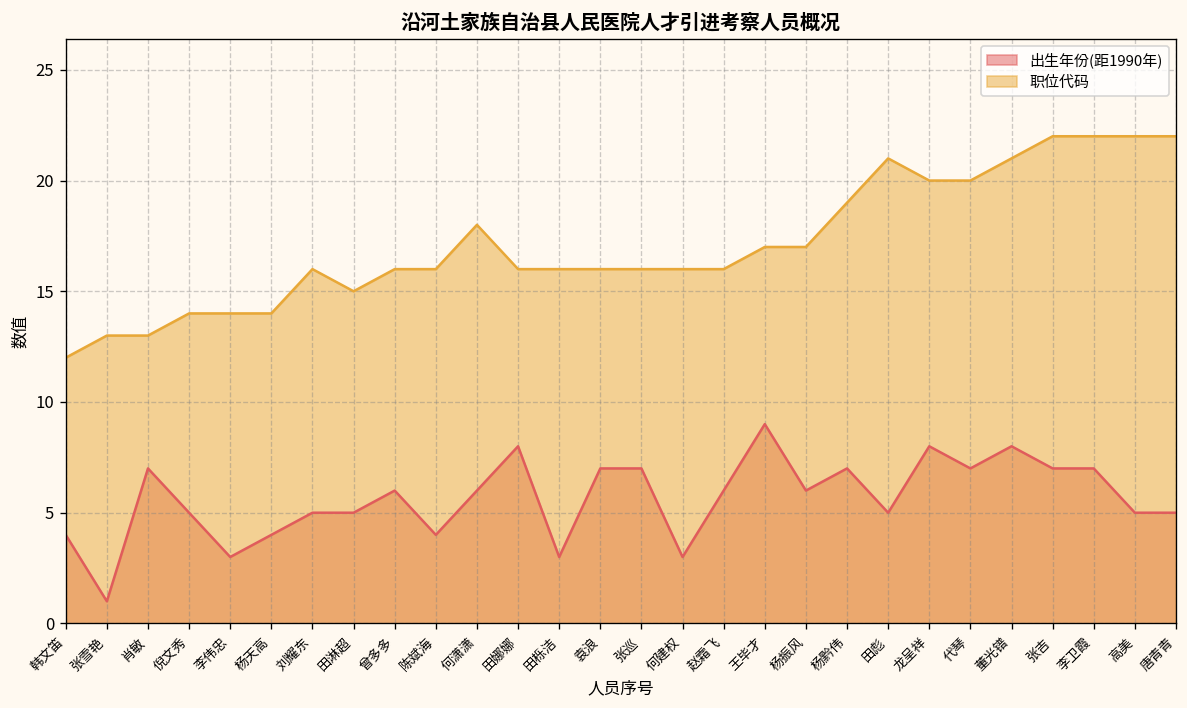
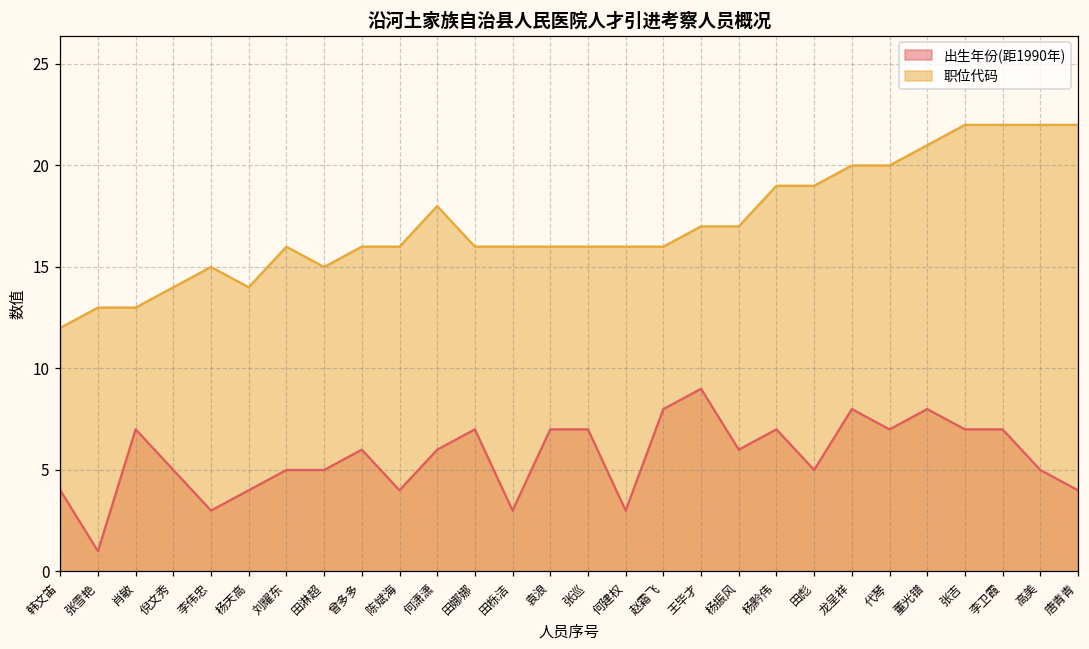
职位代码, 李伟忠: 14 -> 15
出生年份(距1990年), 田娜娜: 8.0 -> 7.0
出生年份(距1990年), 赵霜飞: 6.0 -> 8.0
职位代码, 田彪: 21 -> 19
出生年份(距1990年), 唐青青: 5.0 -> 4.0
